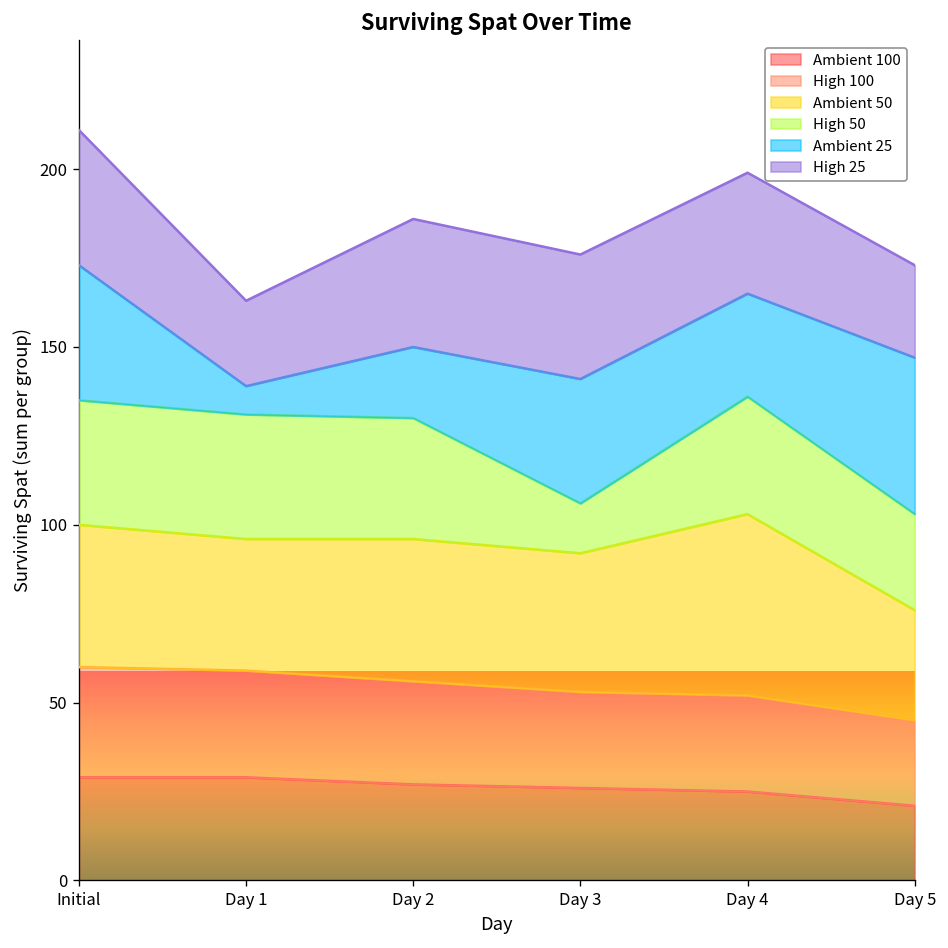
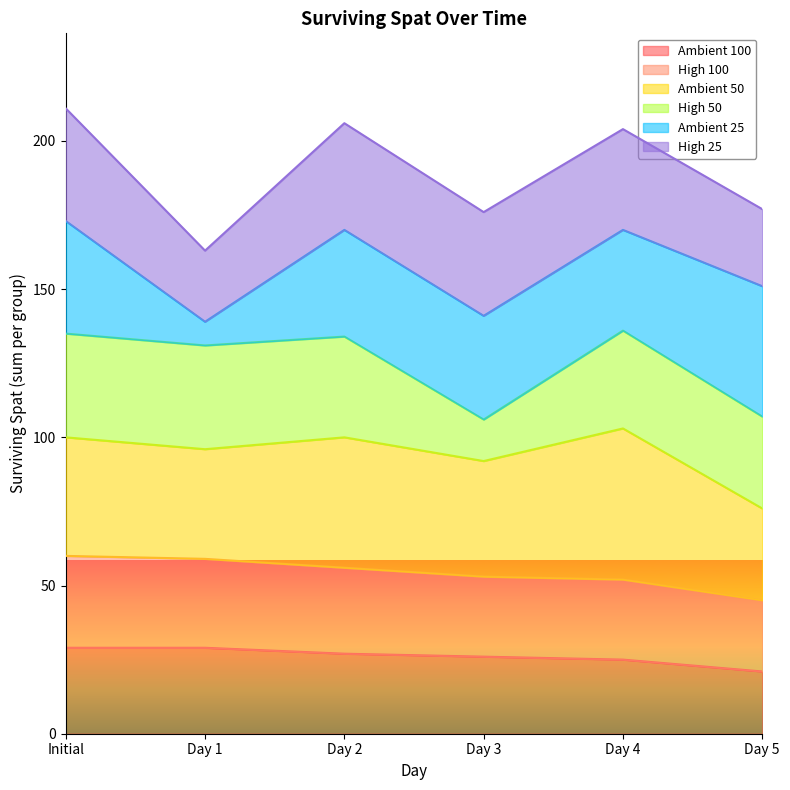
Ambient 50, Day 2: 40 -> 44
Ambient 25, Day 2: 20 -> 36
Ambient 25, Day 4: 29 -> 34
High 50, Day 5: 27 -> 31
